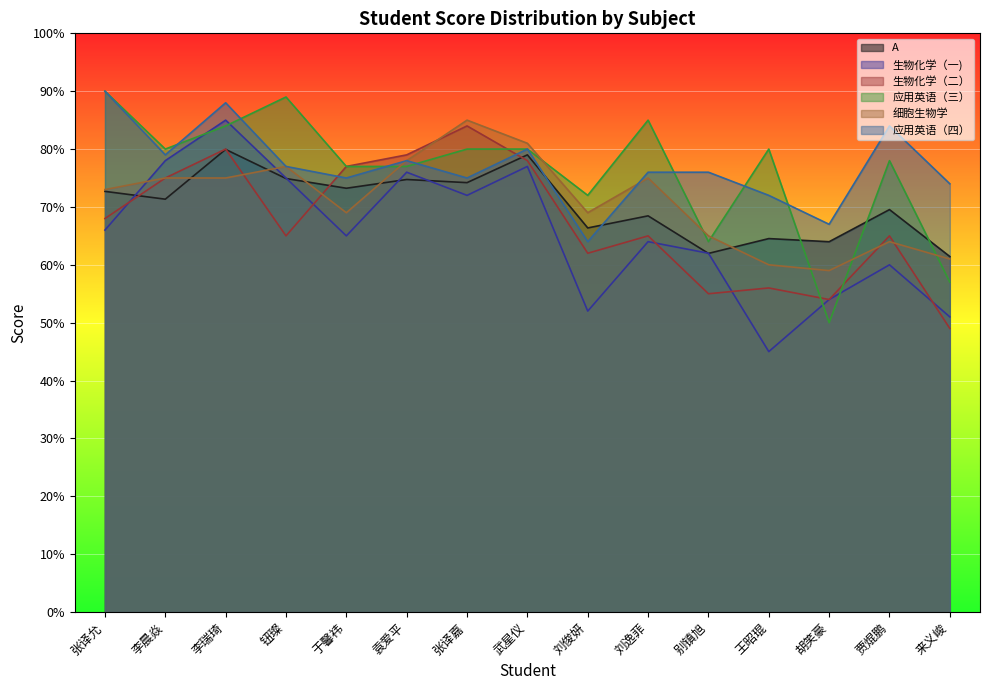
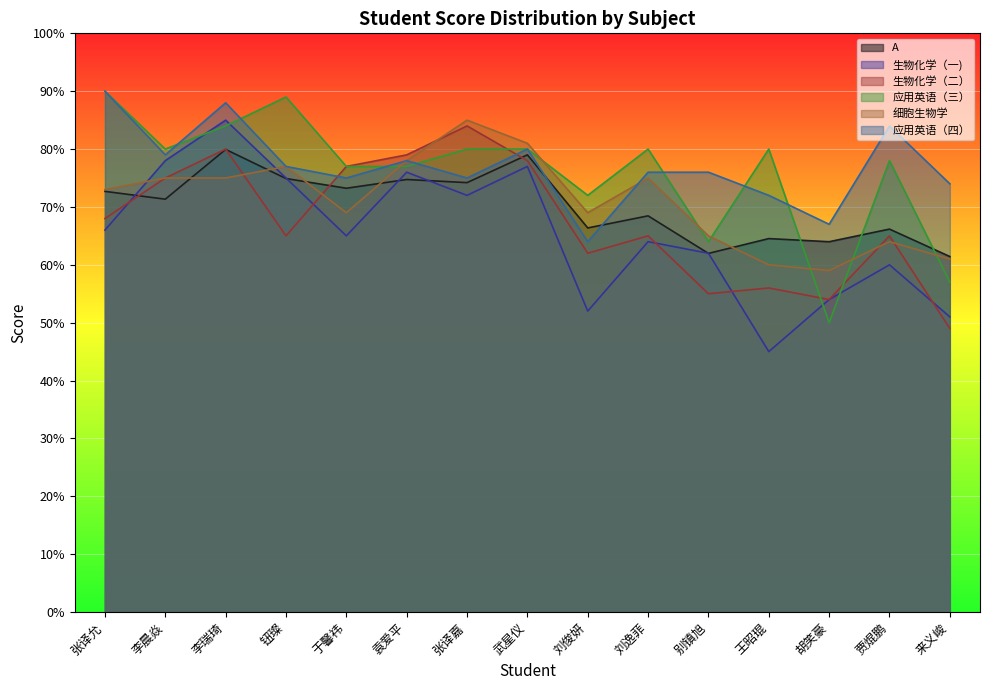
应用英语（三）, 刘逸菲: 85% -> 80%
A, 贾焜鹏: 70% -> 66%
